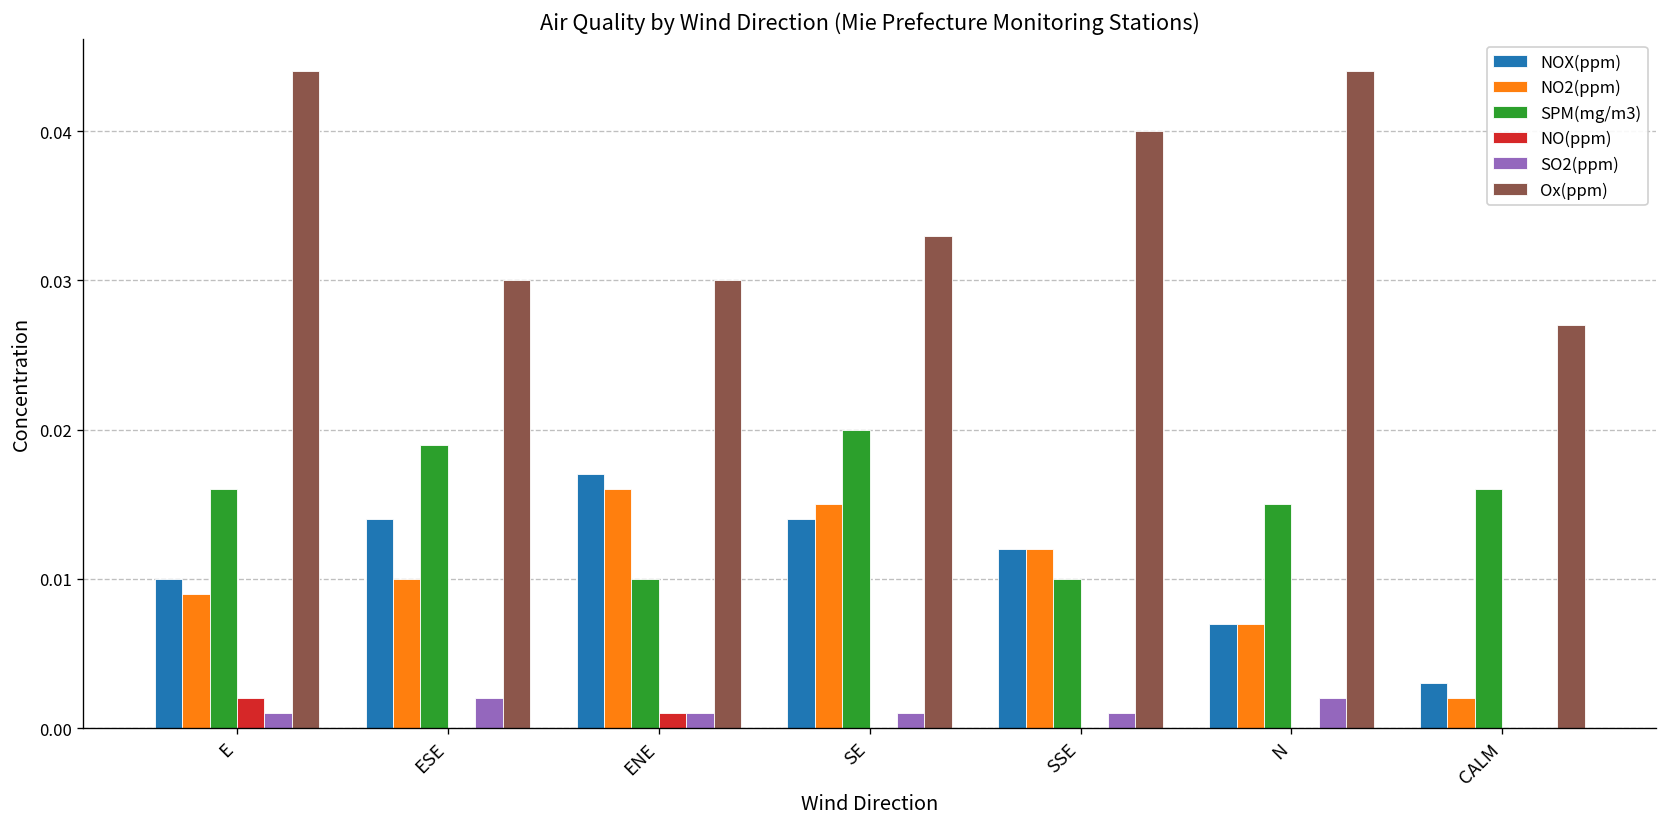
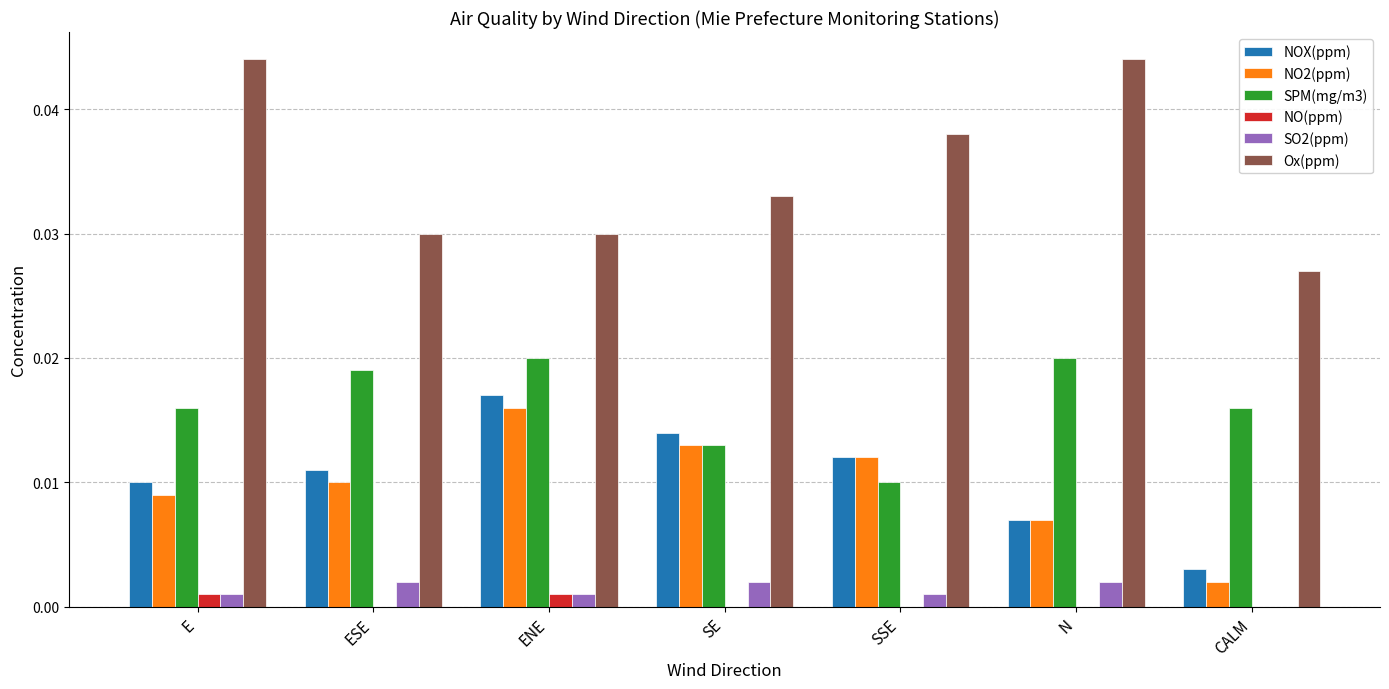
NO(ppm), E: 0.002 -> 0.001
NOX(ppm), ESE: 0.014 -> 0.011
SPM(mg/m3), ENE: 0.01 -> 0.02
NO2(ppm), SE: 0.015 -> 0.013
SPM(mg/m3), SE: 0.020 -> 0.013
SO2(ppm), SE: 0.001 -> 0.002
Ox(ppm), SSE: 0.040 -> 0.038
SPM(mg/m3), N: 0.015 -> 0.020
